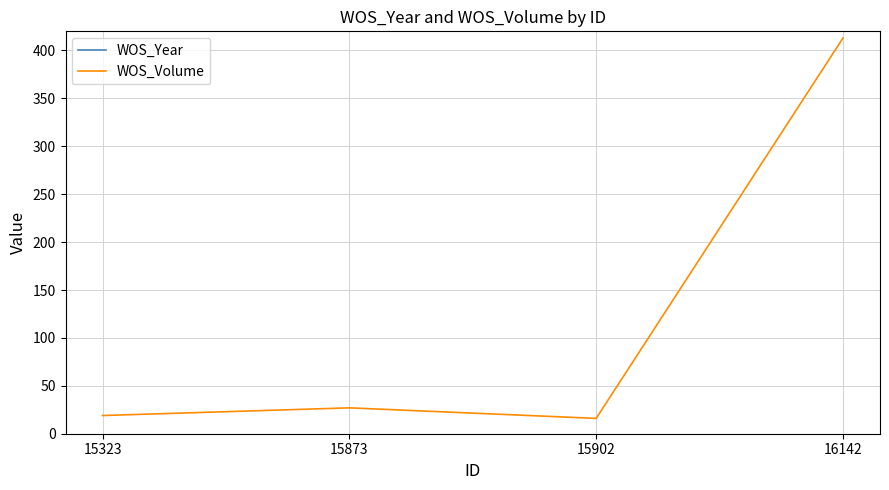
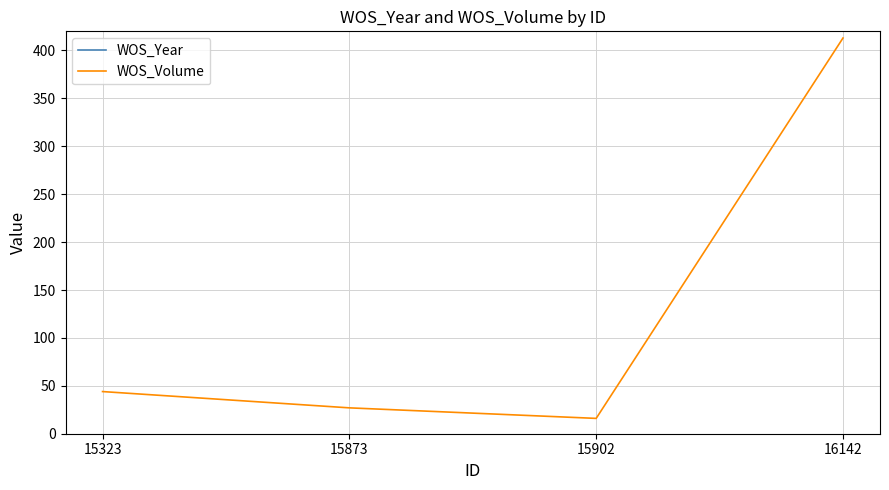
WOS_Volume, 15323: 20 -> 40
